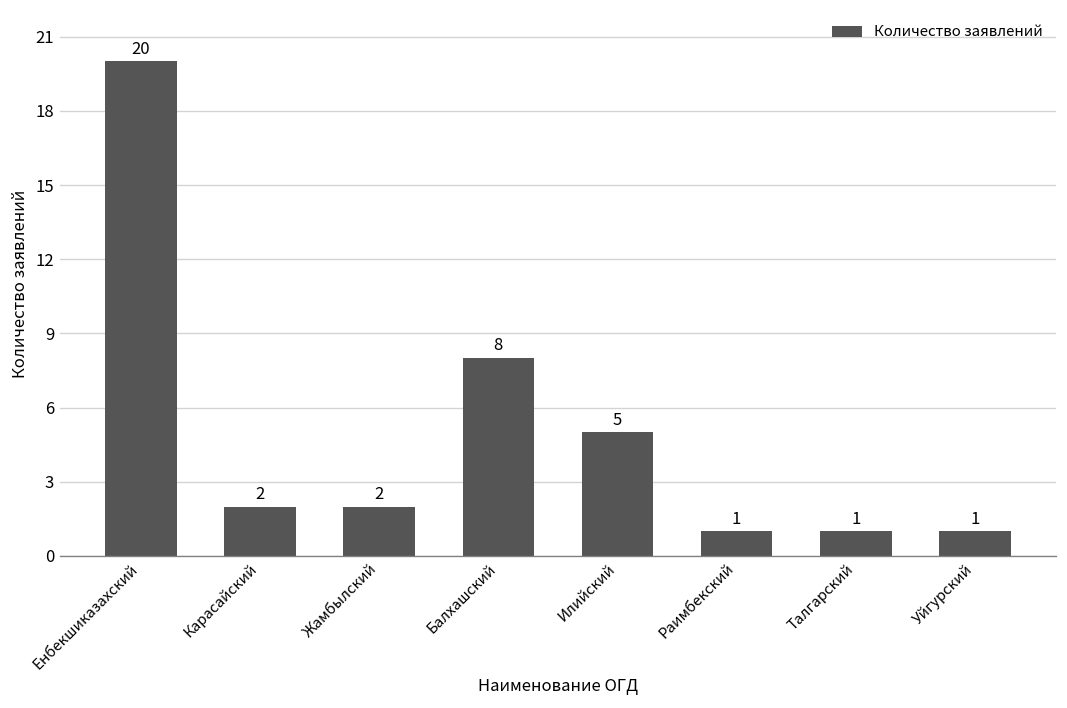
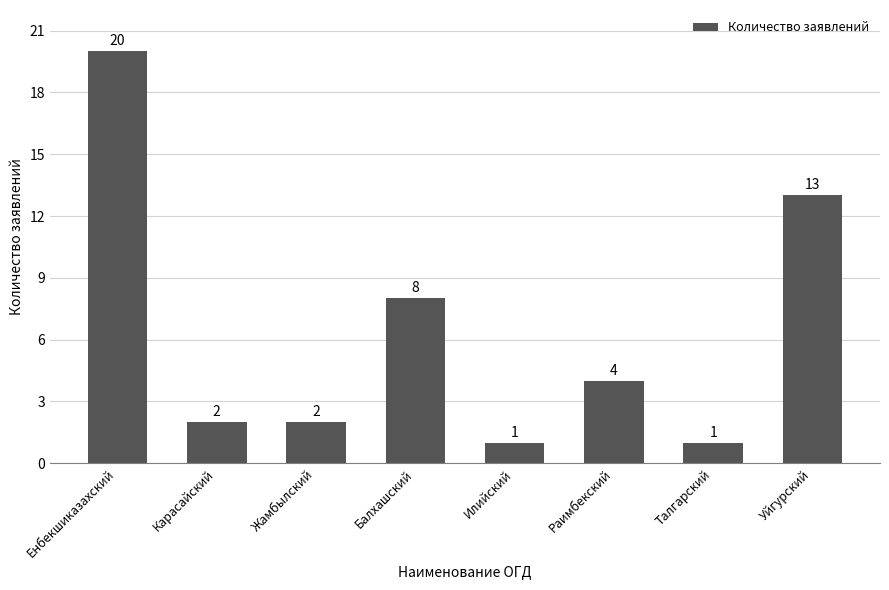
Илийский: 5 -> 1
Раимбекский: 1 -> 4
Уйгурский: 1 -> 13
